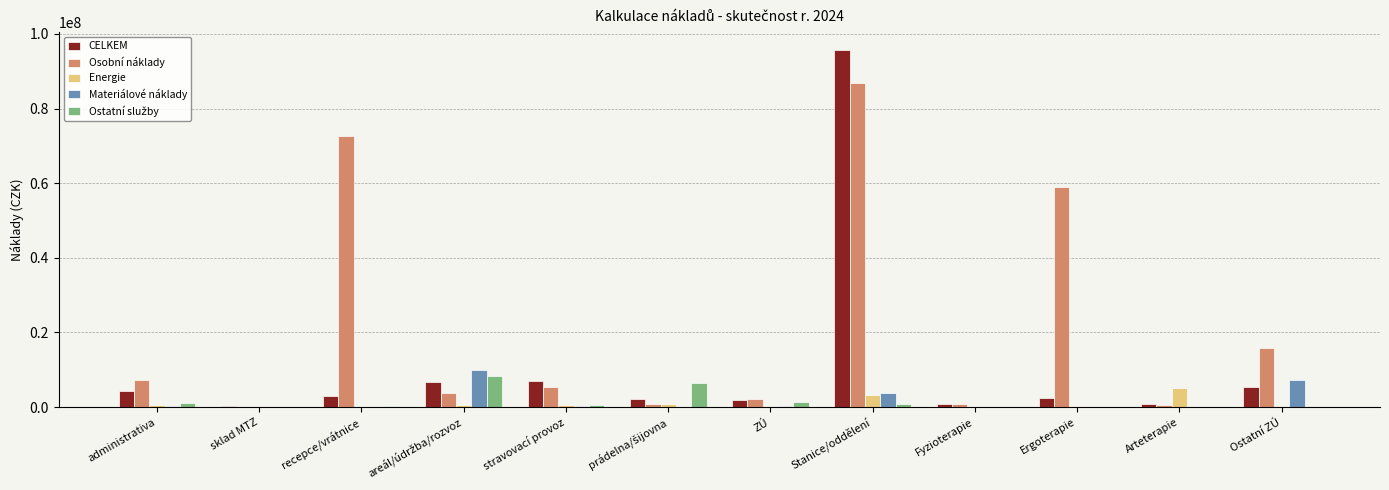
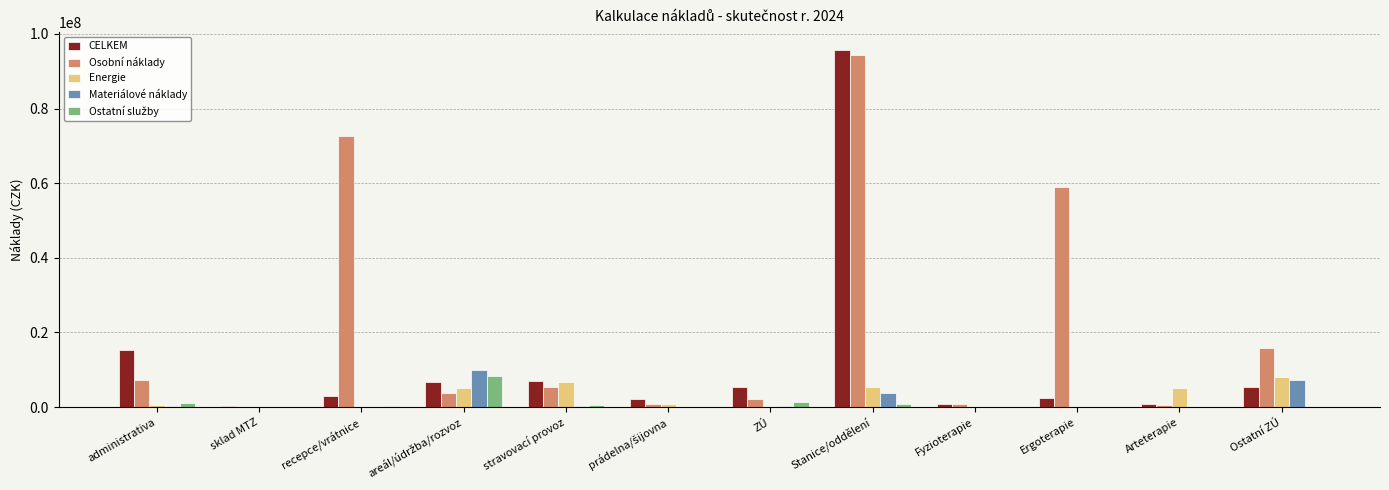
CELKEM, administrativa: 4000000 -> 15000000
Energie, areál/údržba/rozvoz: 0 -> 5000000
Energie, stravovací provoz: 0 -> 7000000
Ostatní služby, prádelna/šijovna: 6000000 -> 0
CELKEM, ZÚ: 2000000 -> 5000000
Osobní náklady, Stanice/oddělení: 87000000 -> 94000000
Energie, Stanice/oddělení: 3000000 -> 5000000
Energie, Ostatní ZÚ: 0 -> 8000000
